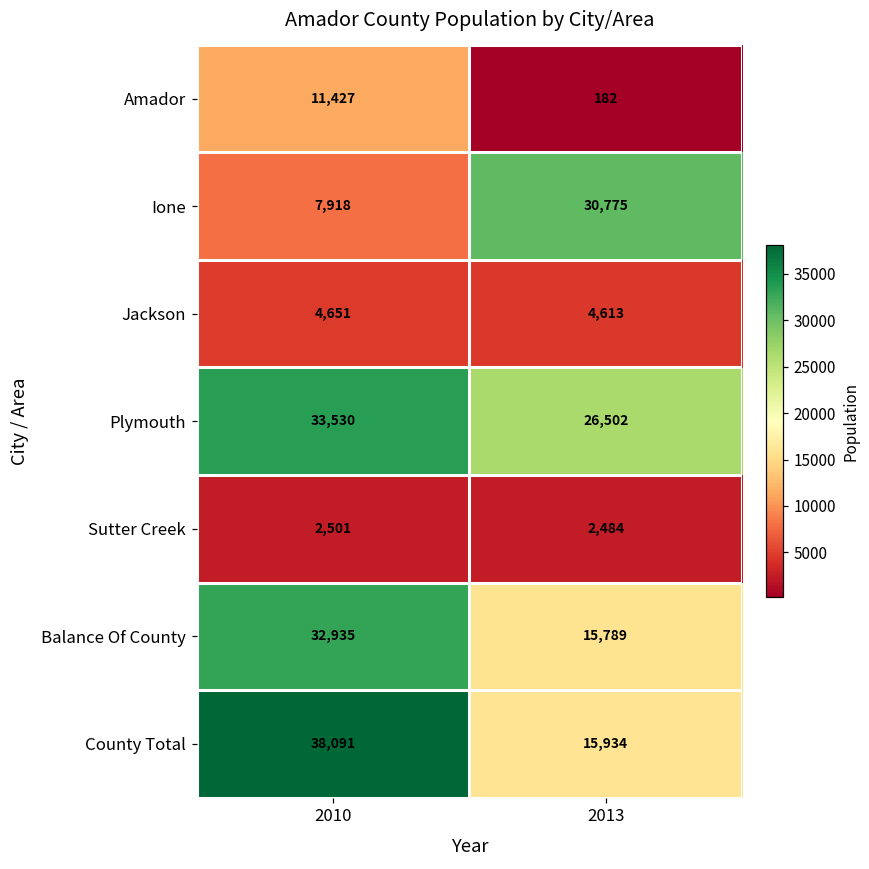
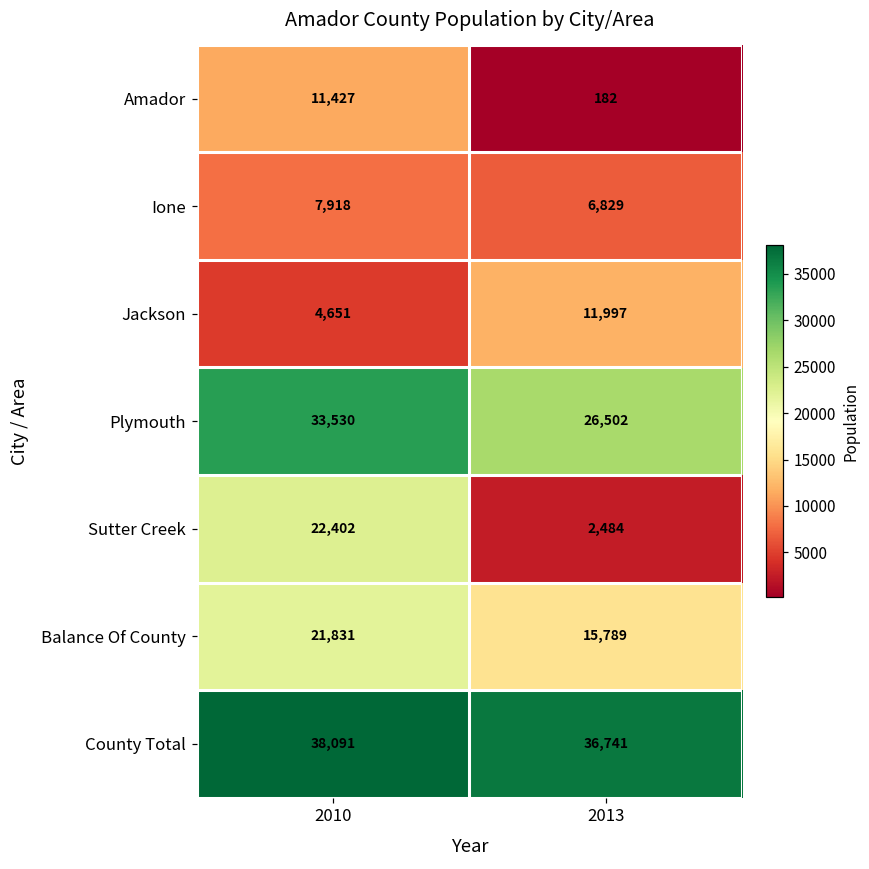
Ione, 2013: 30,775 -> 6,829
Jackson, 2013: 4,613 -> 11,997
Sutter Creek, 2010: 2,501 -> 22,402
Balance Of County, 2010: 32,935 -> 21,831
County Total, 2013: 15,934 -> 36,741
